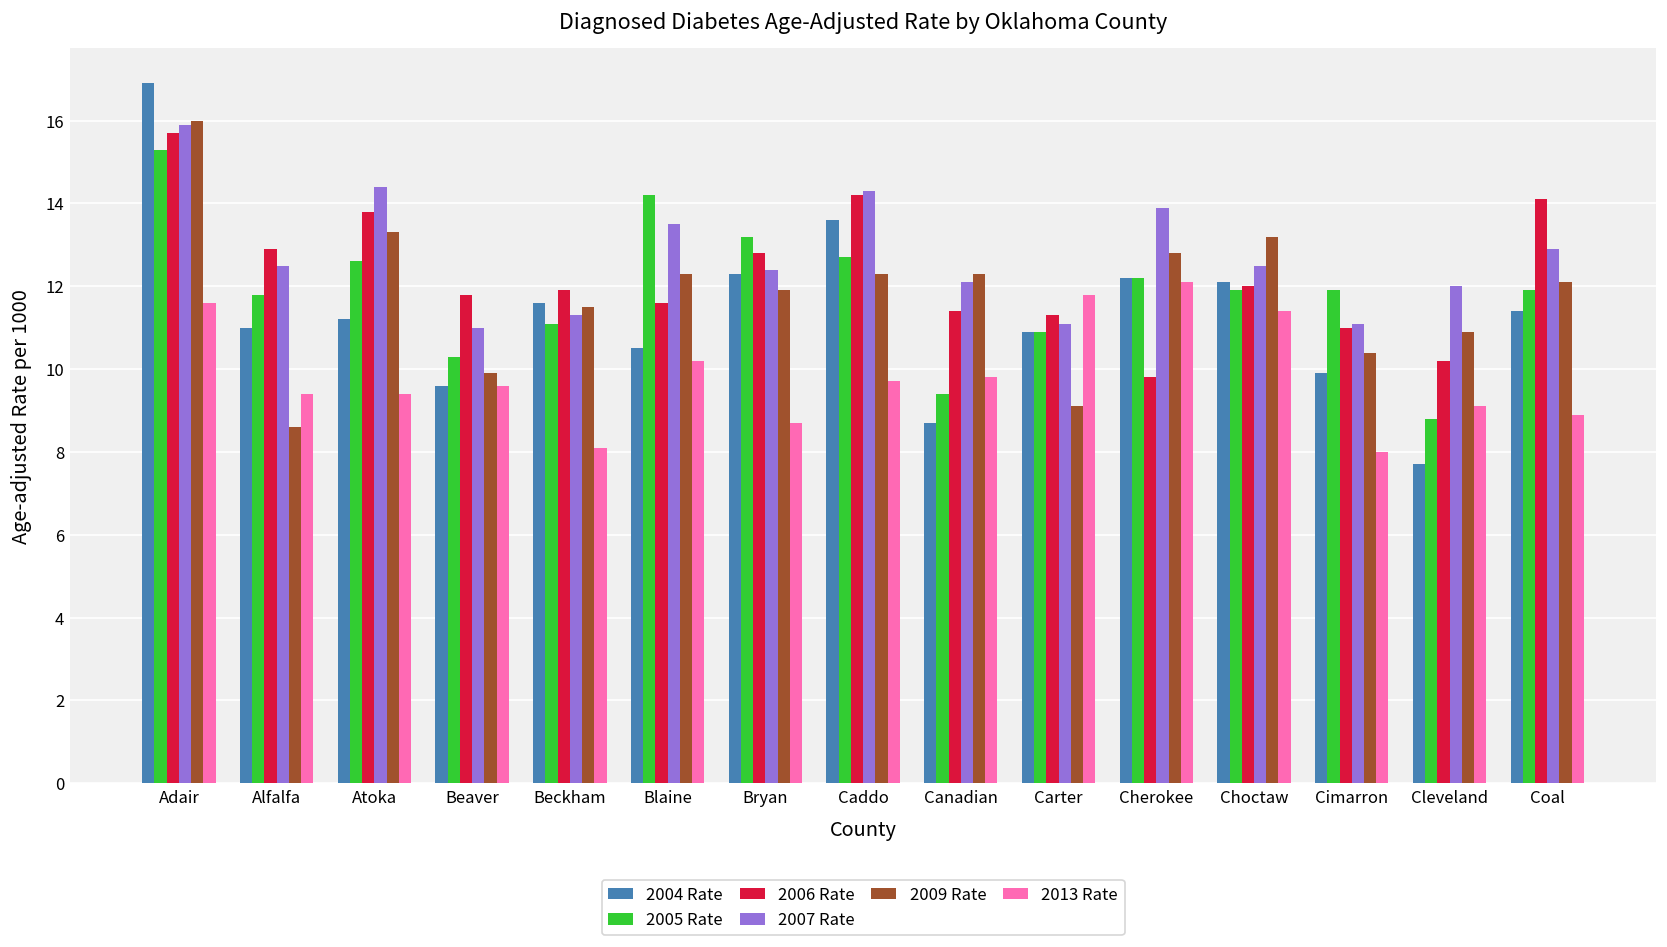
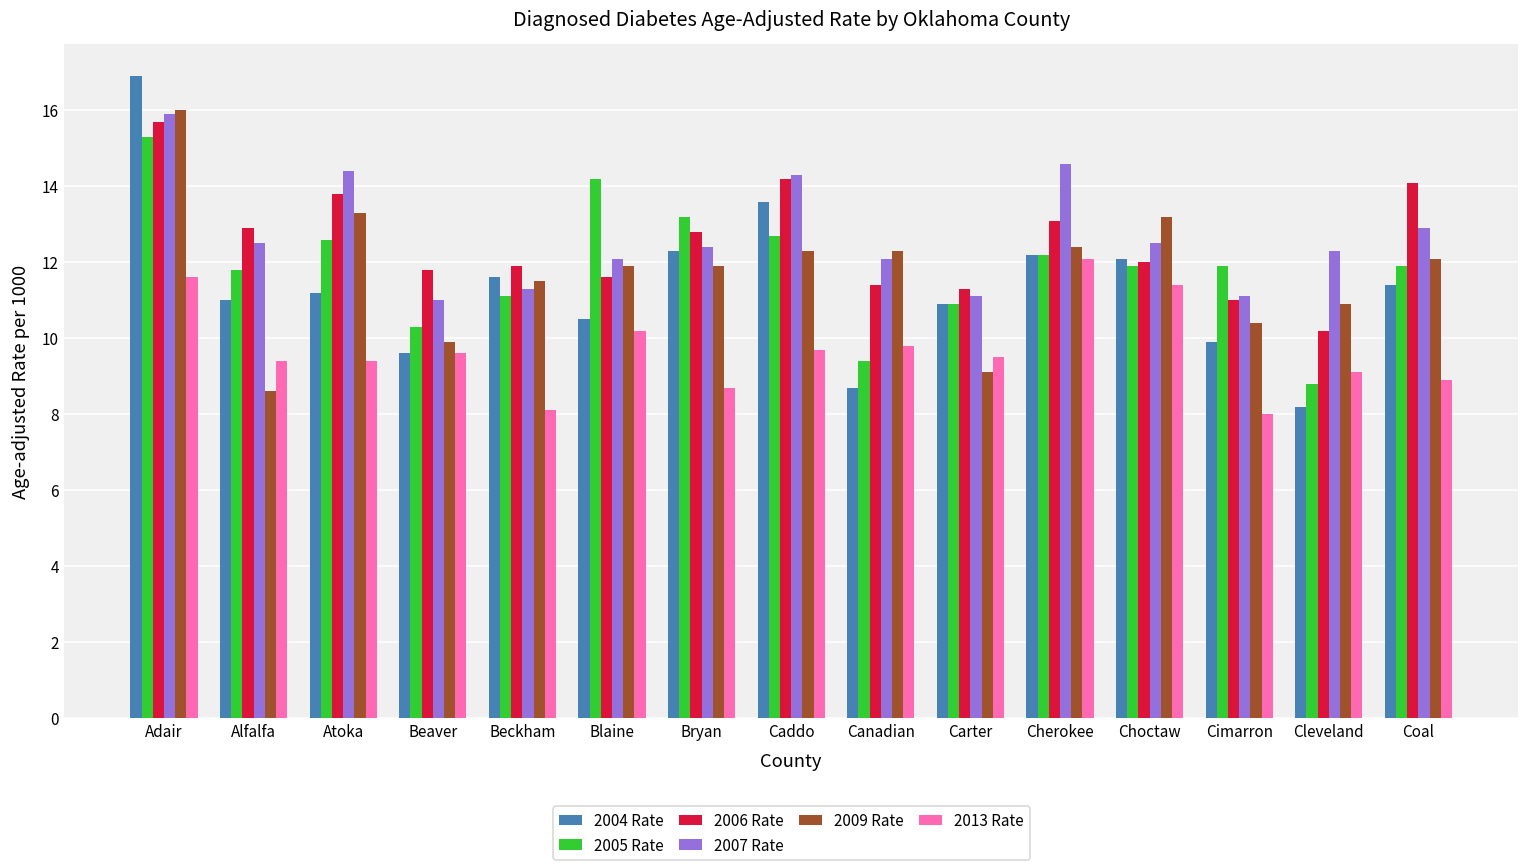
2007 Rate, Blaine: 13.5 -> 12.1
2009 Rate, Blaine: 12.3 -> 11.9
2013 Rate, Carter: 11.8 -> 9.5
2006 Rate, Cherokee: 9.8 -> 13.1
2007 Rate, Cherokee: 13.9 -> 14.6
2009 Rate, Cherokee: 12.8 -> 12.4
2004 Rate, Cleveland: 7.7 -> 8.2
2007 Rate, Cleveland: 12.0 -> 12.3
